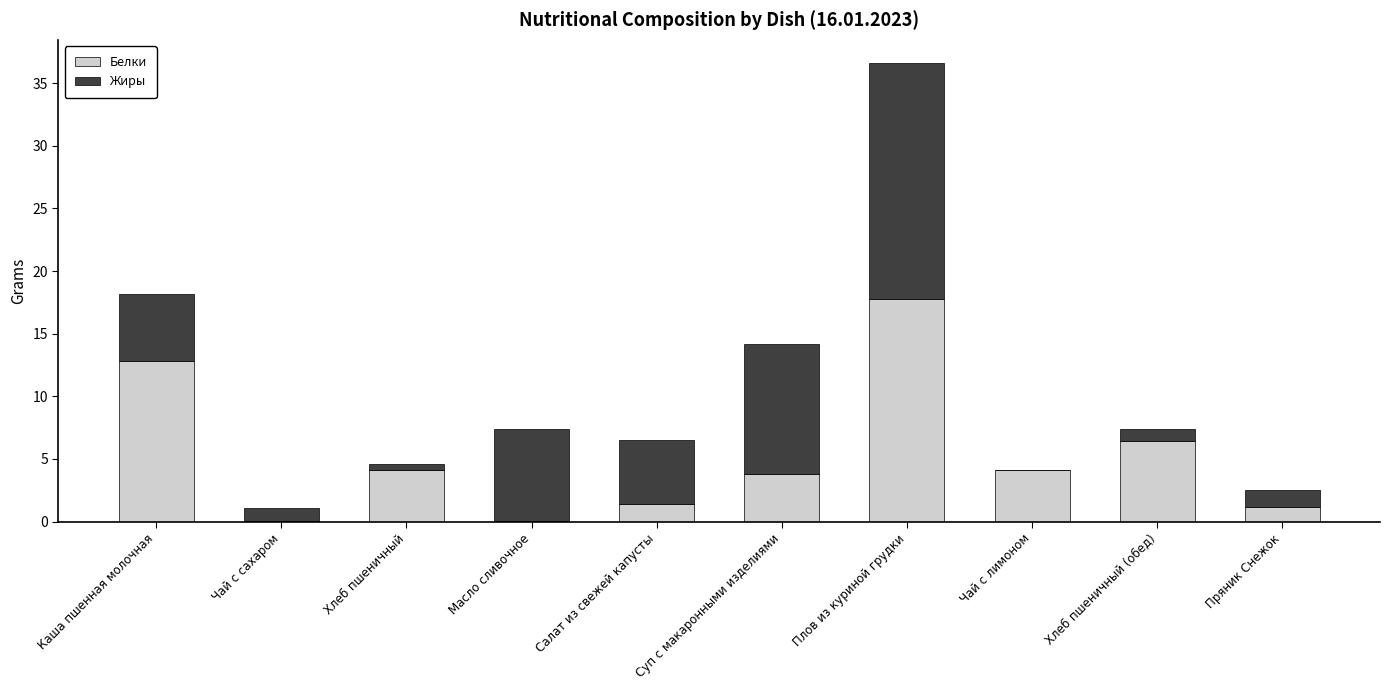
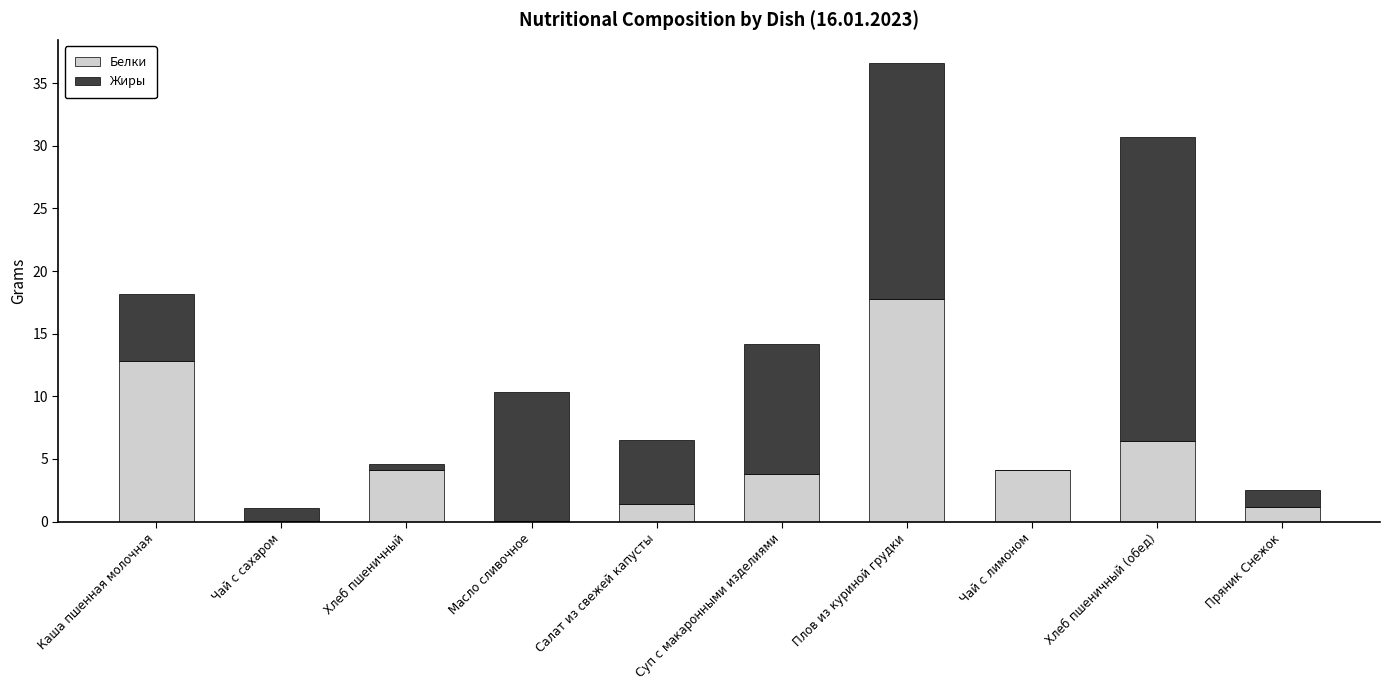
Жиры, Масло сливочное: 7.3 -> 10.3
Жиры, Хлеб пшеничный (обед): 1.0 -> 24.3
